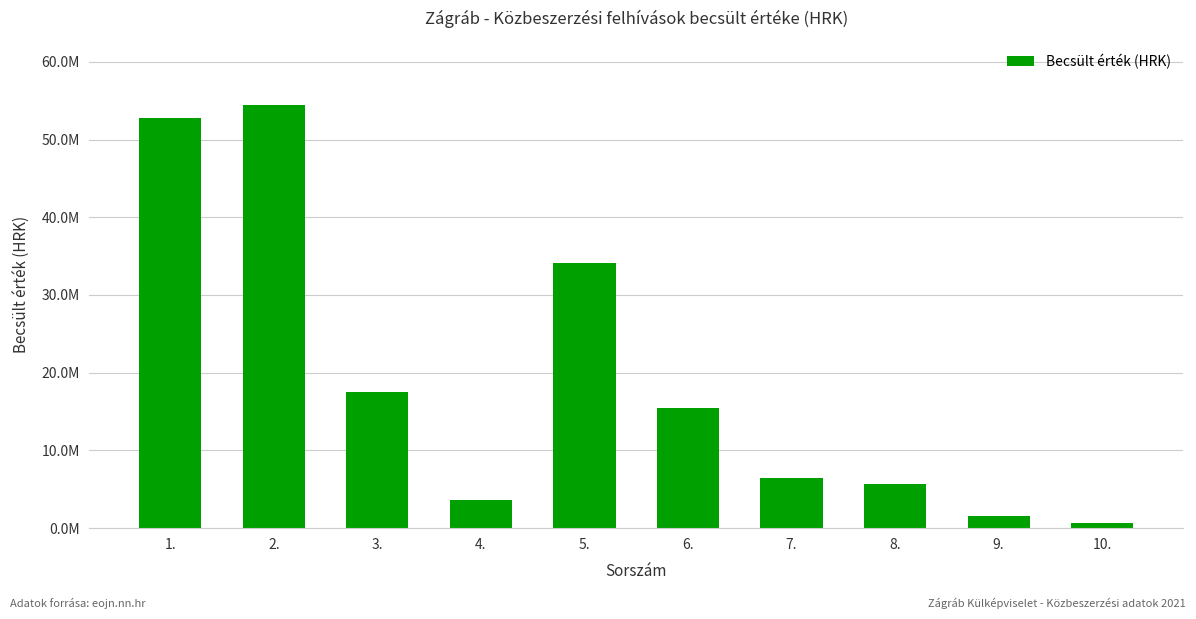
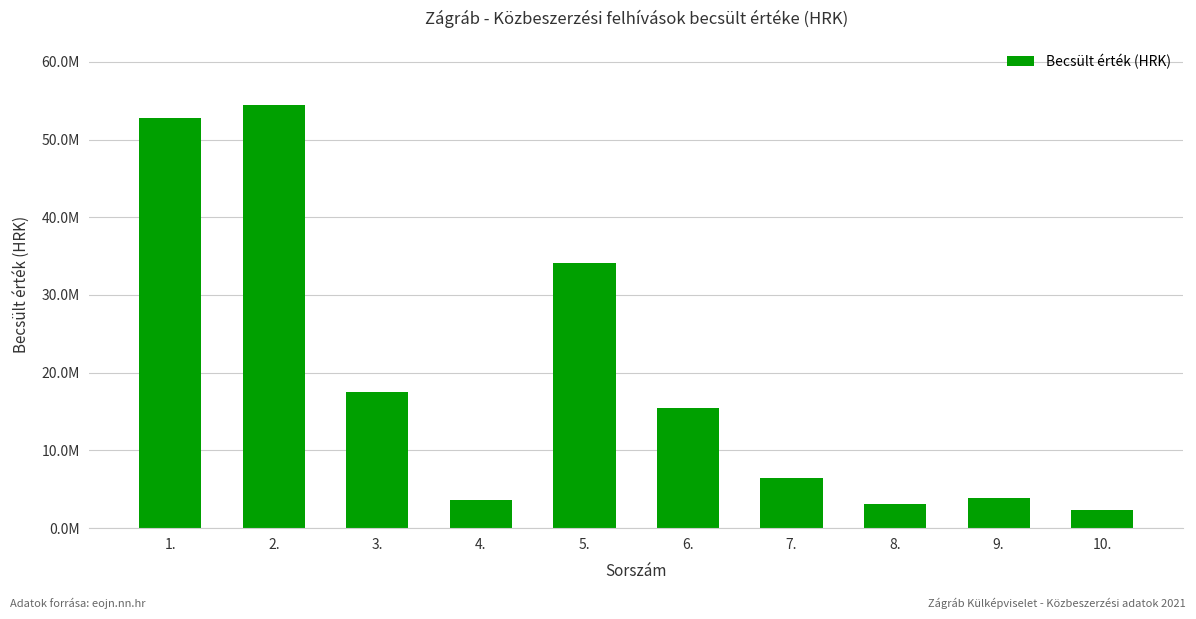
8.: 6000000 -> 3000000
9.: 2000000 -> 4000000
10.: 1000000 -> 2000000
